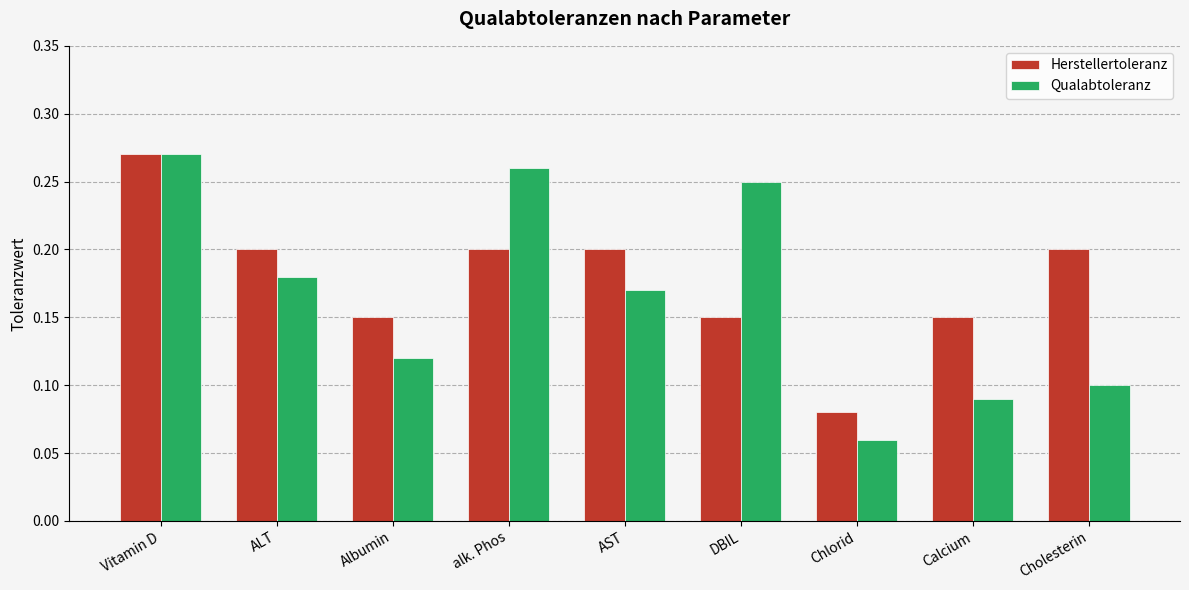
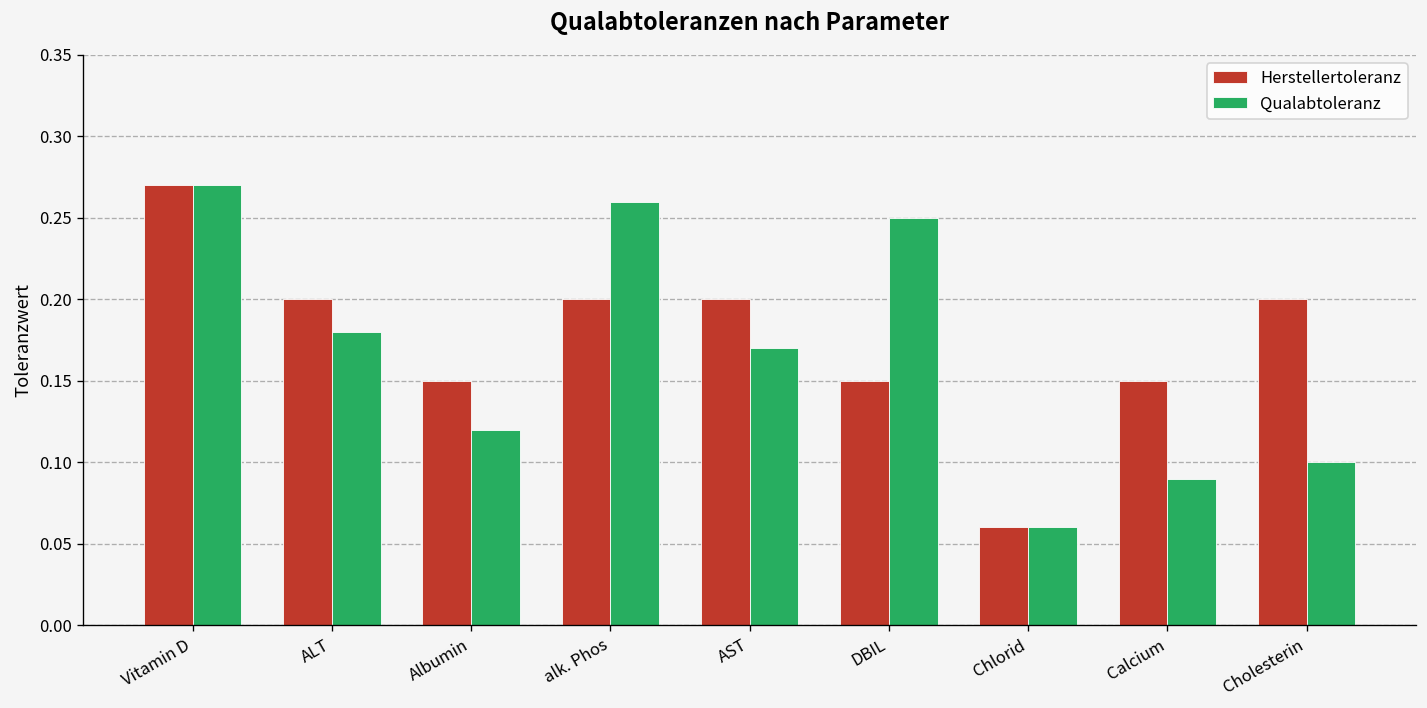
Herstellertoleranz, Chlorid: 0.08 -> 0.06
